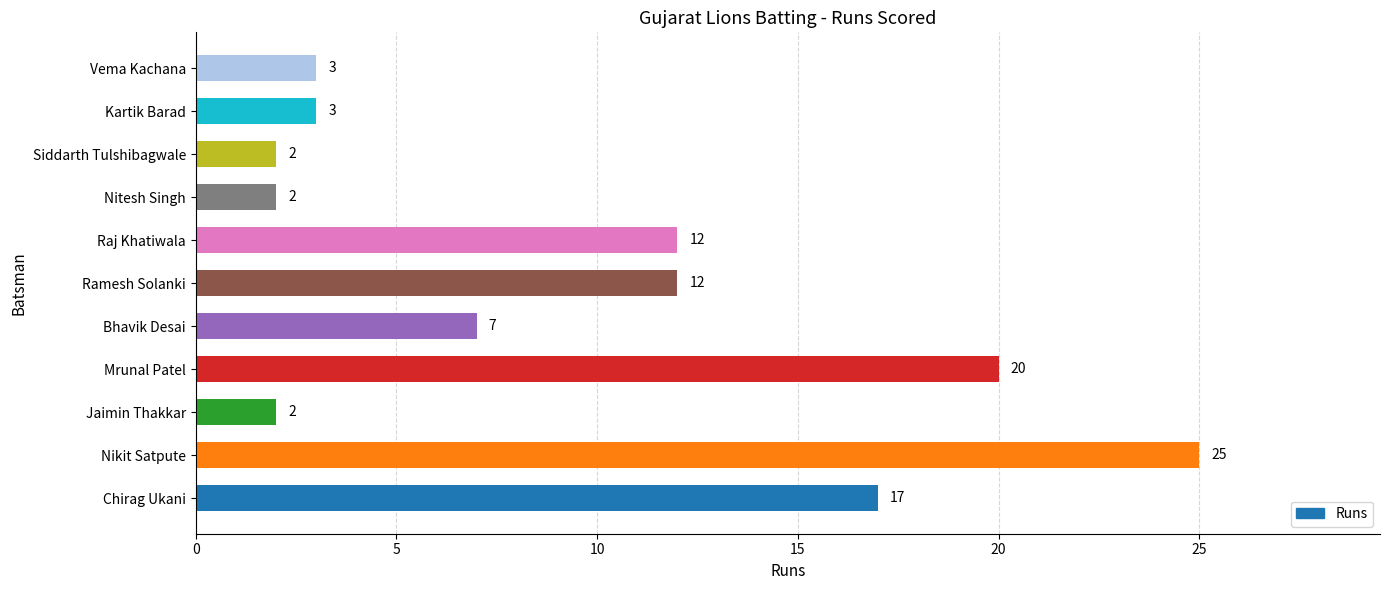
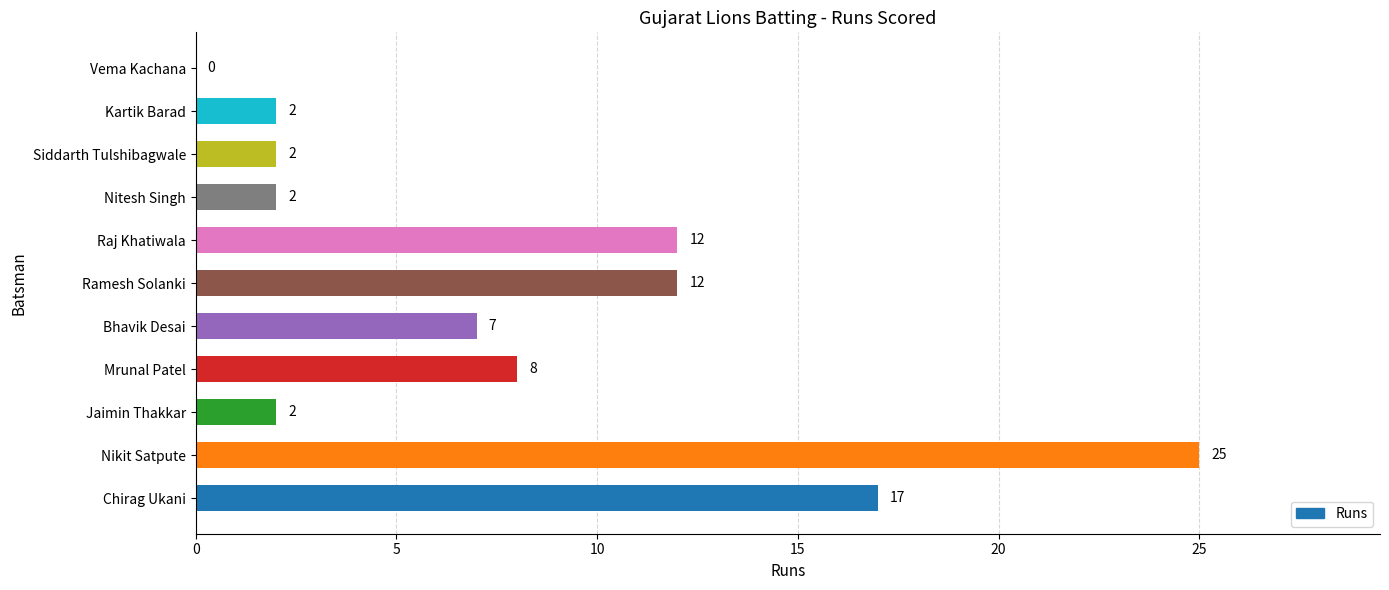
Vema Kachana: 3 -> 0
Kartik Barad: 3 -> 2
Mrunal Patel: 20 -> 8
